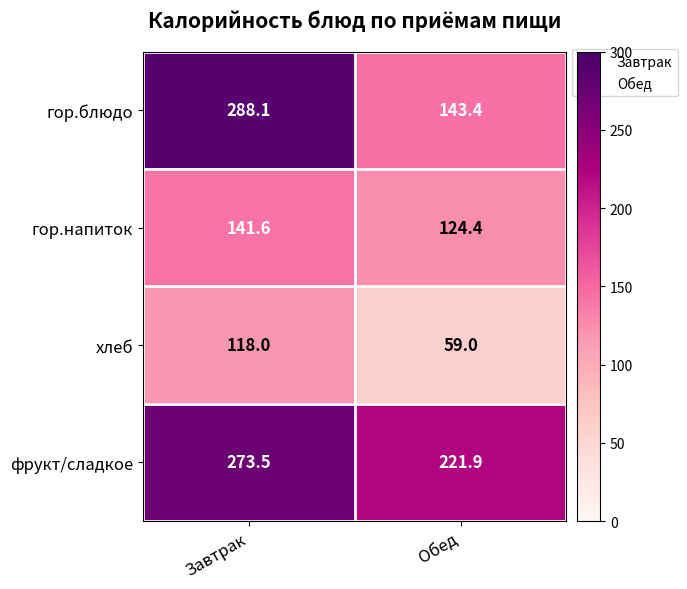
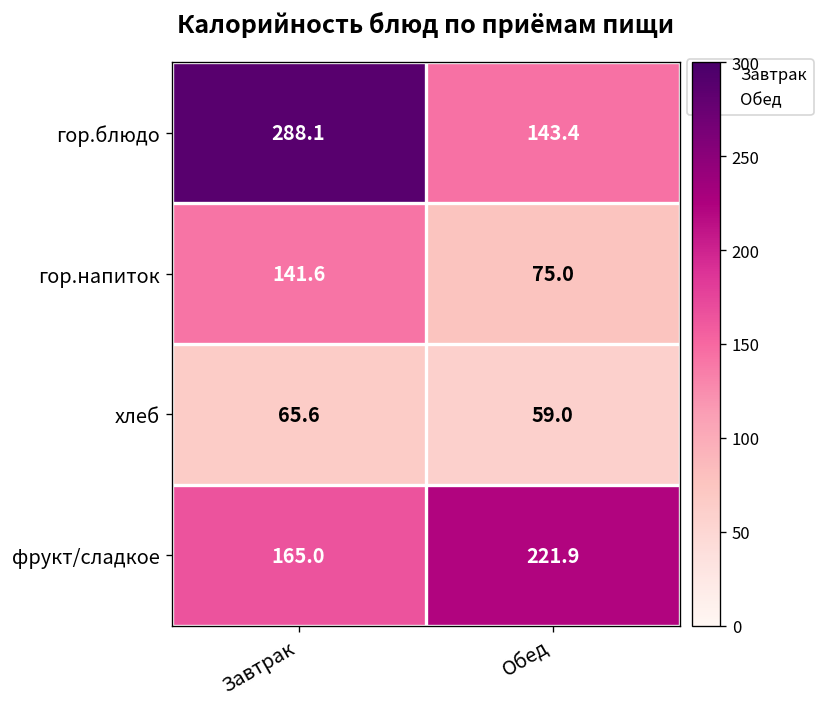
гор.напиток, Обед: 124.4 -> 75.0
хлеб, Завтрак: 118.0 -> 65.6
фрукт/сладкое, Завтрак: 273.5 -> 165.0
